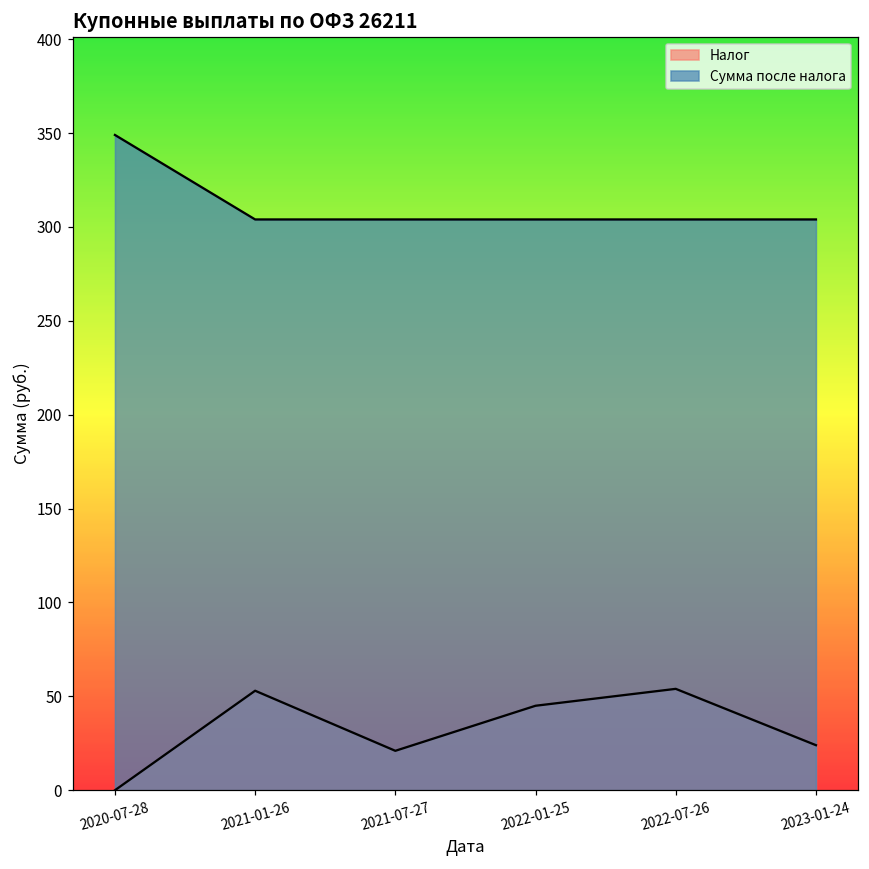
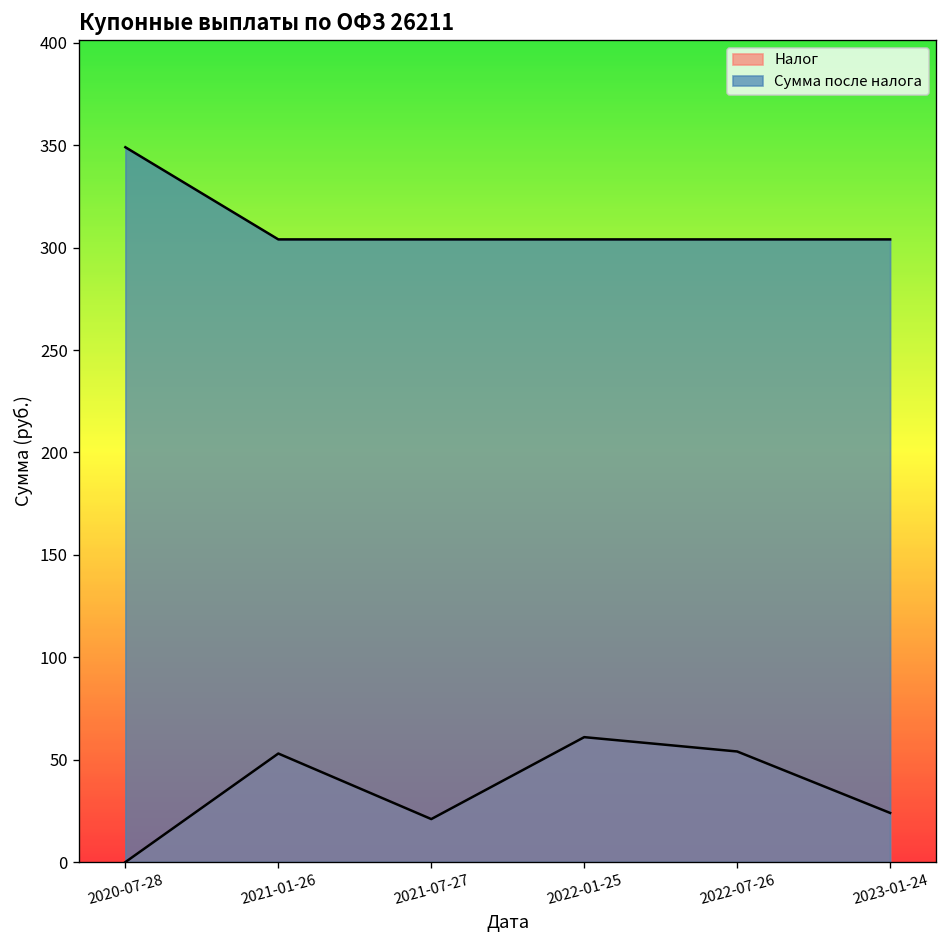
Налог, 2022-01-25: 45 -> 61
